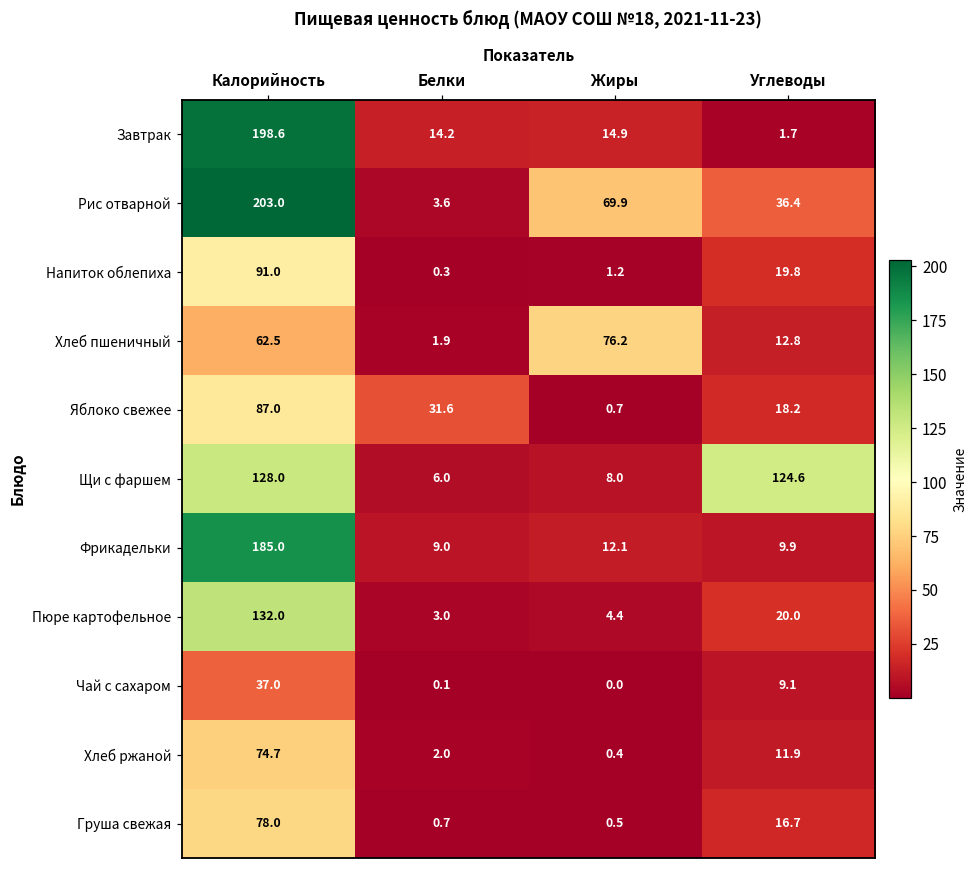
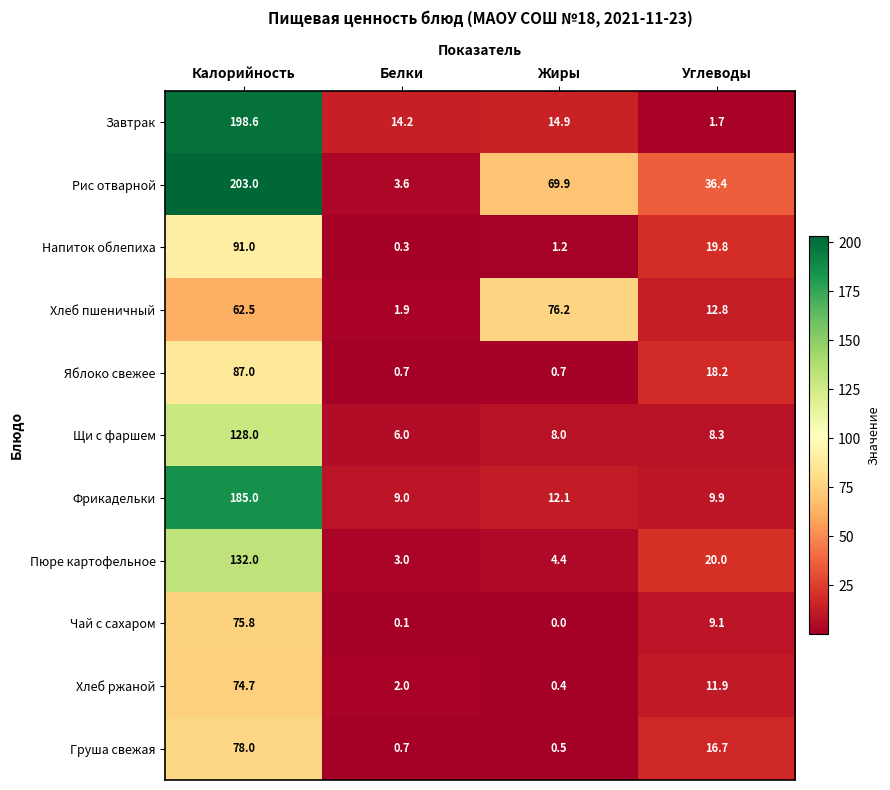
Яблоко свежее, Белки: 31.6 -> 0.7
Щи с фаршем, Углеводы: 124.6 -> 8.3
Чай с сахаром, Калорийность: 37.0 -> 75.8
